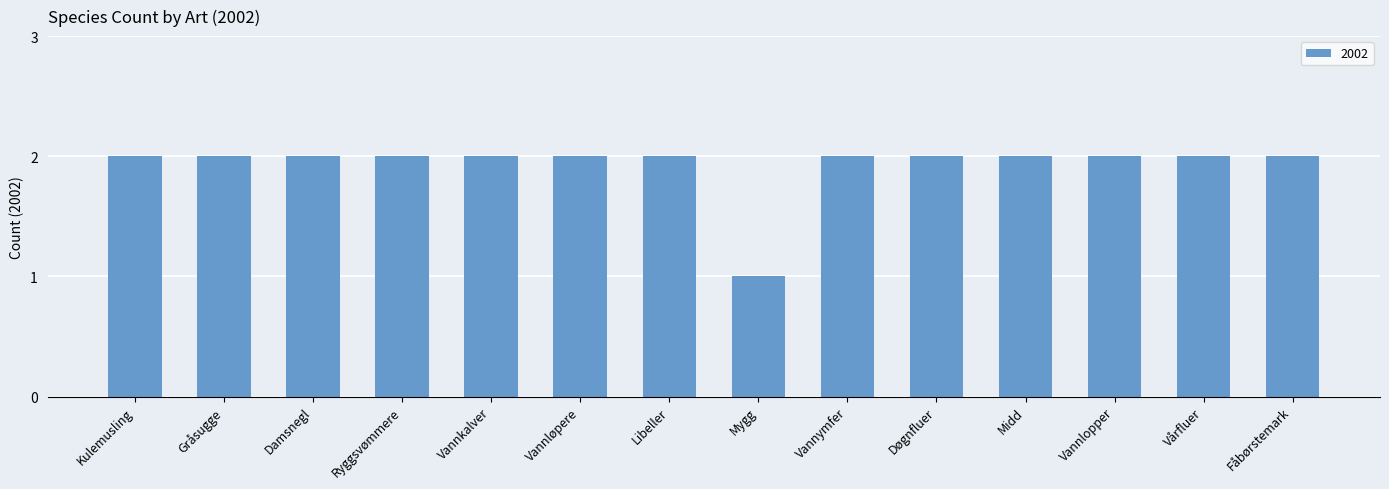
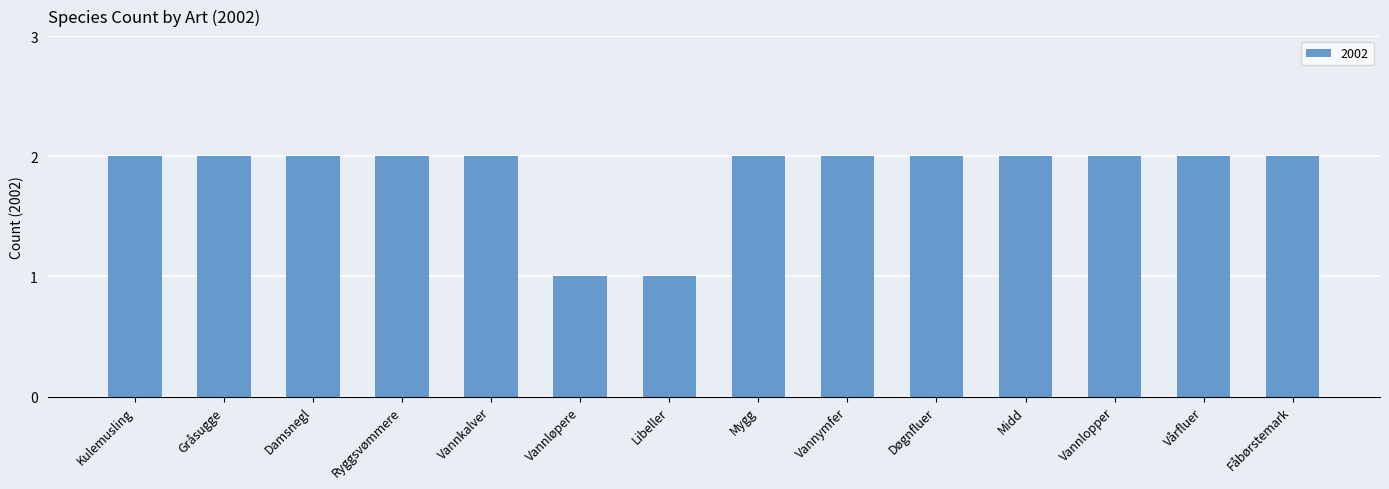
Vannløpere: 2 -> 1
Libeller: 2 -> 1
Mygg: 1 -> 2
